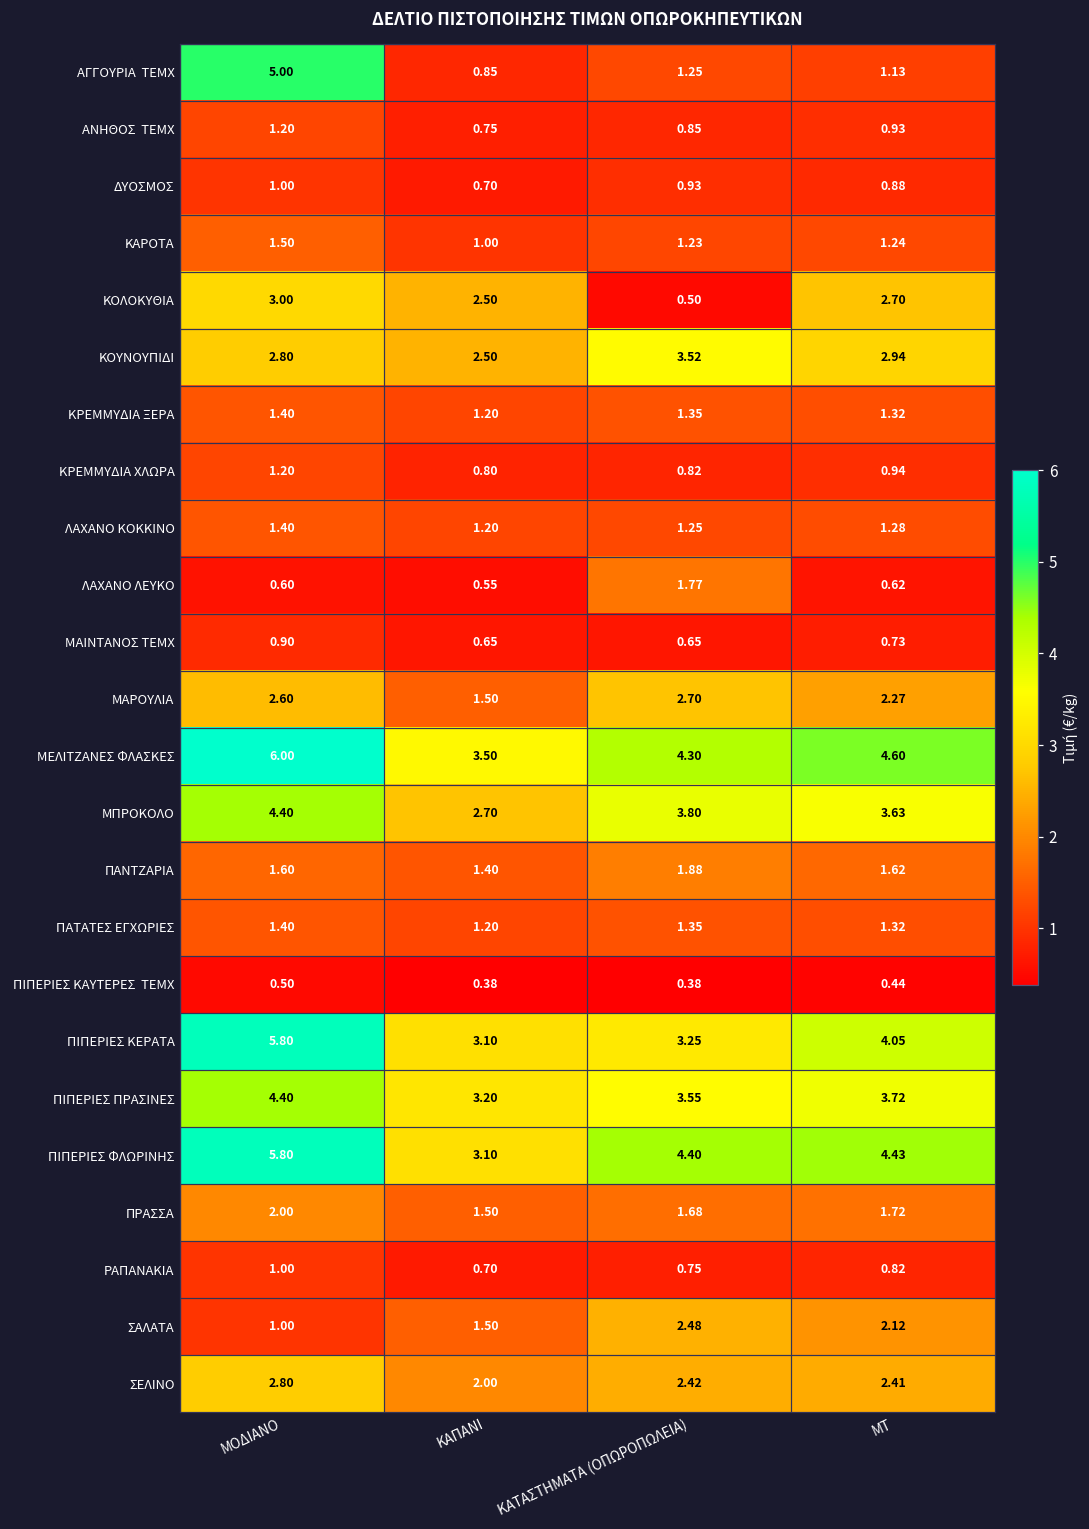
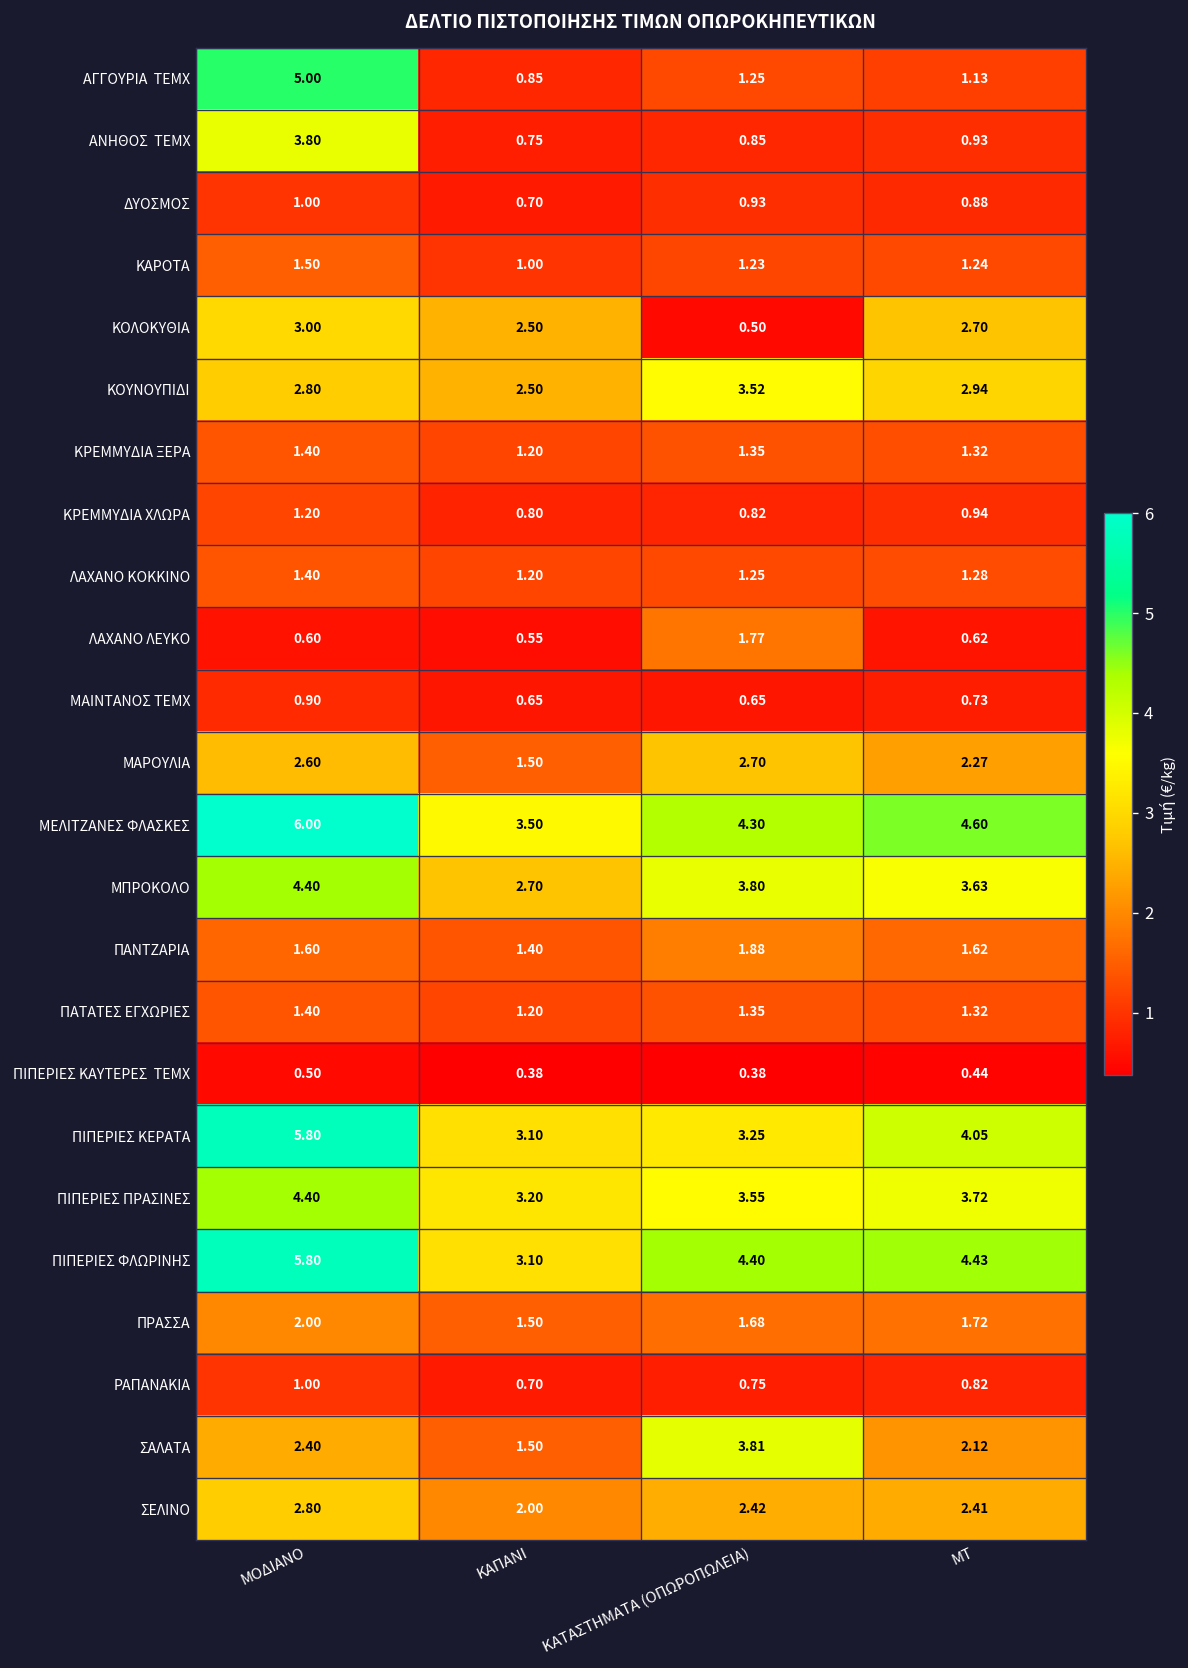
ΑΝΗΘΟΣ ΤΕΜΧ, ΜΟΔΙΑΝΟ: 1.20 -> 3.80
ΣΑΛΑΤΑ, ΜΟΔΙΑΝΟ: 1.00 -> 2.40
ΣΑΛΑΤΑ, ΚΑΤΑΣΤΗΜΑΤΑ (ΟΠΩΡΟΠΩΛΕΙΑ): 2.48 -> 3.81
